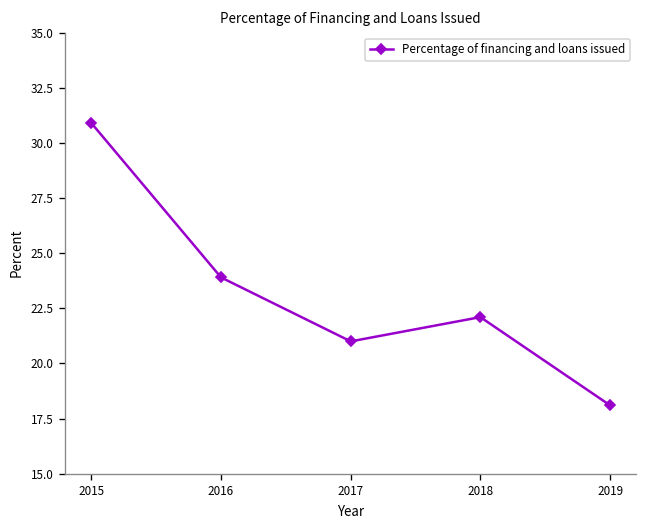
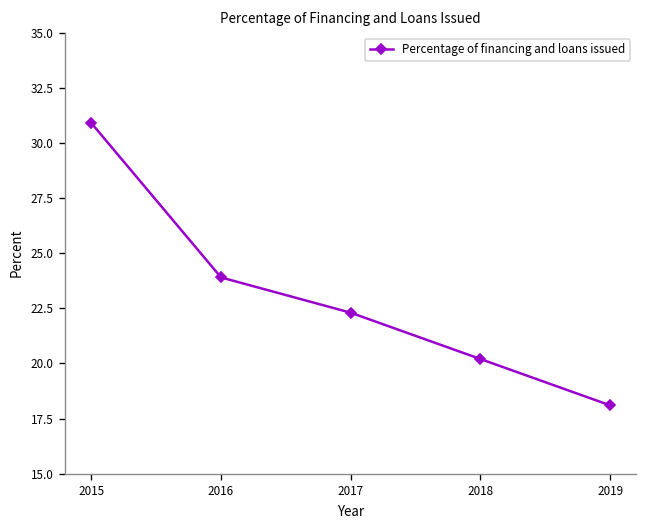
2017: 21.0 -> 22.3
2018: 22.1 -> 20.2
